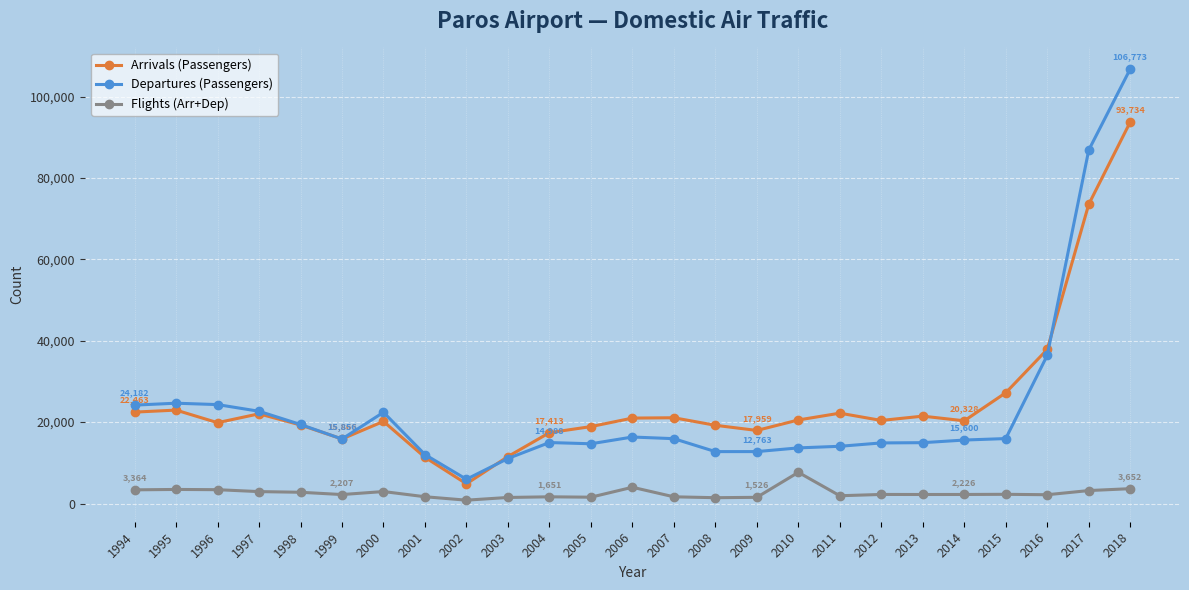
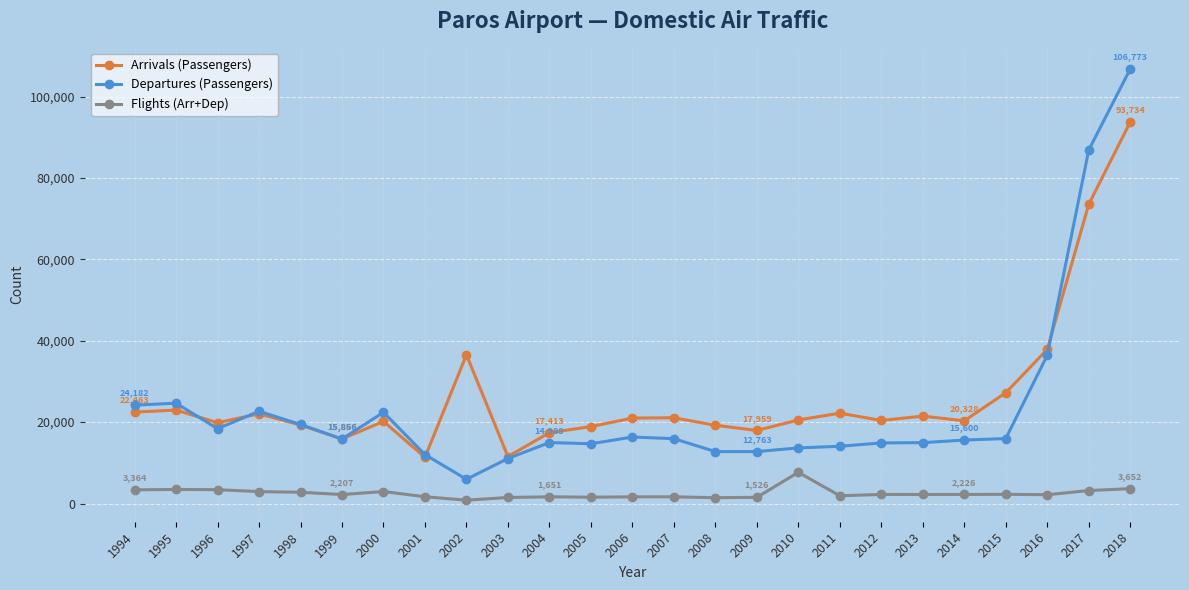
Departures (Passengers), 1996: 24,000 -> 18,000
Arrivals (Passengers), 2002: 5,000 -> 37,000
Flights (Arr+Dep), 2006: 4,000 -> 2,000
